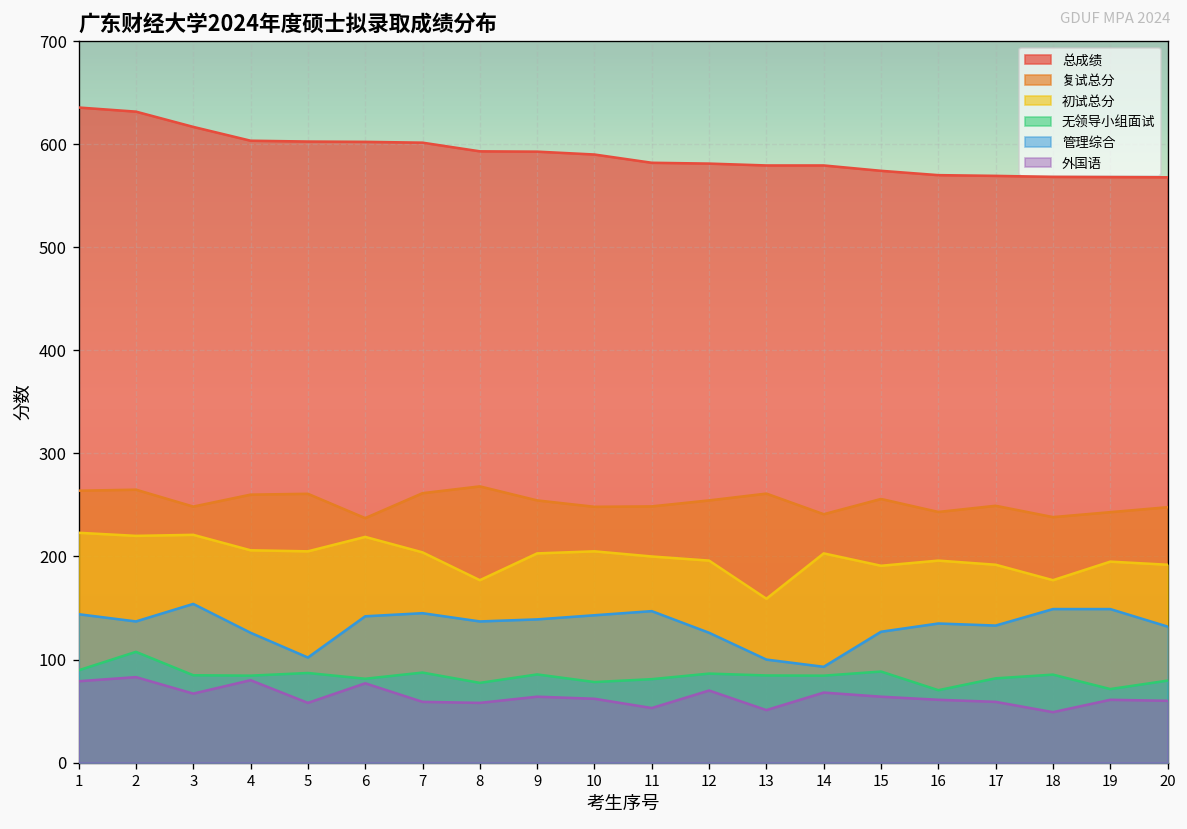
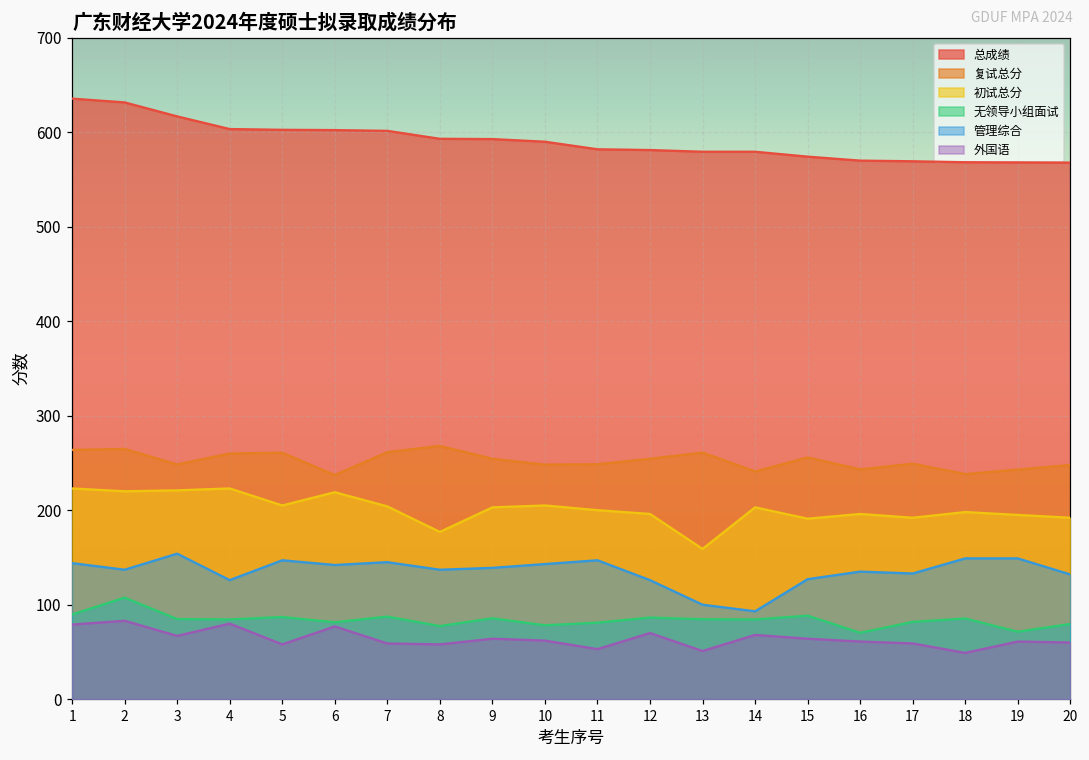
初试总分, 4: 210 -> 220
管理综合, 5: 100 -> 150
初试总分, 18: 180 -> 200
